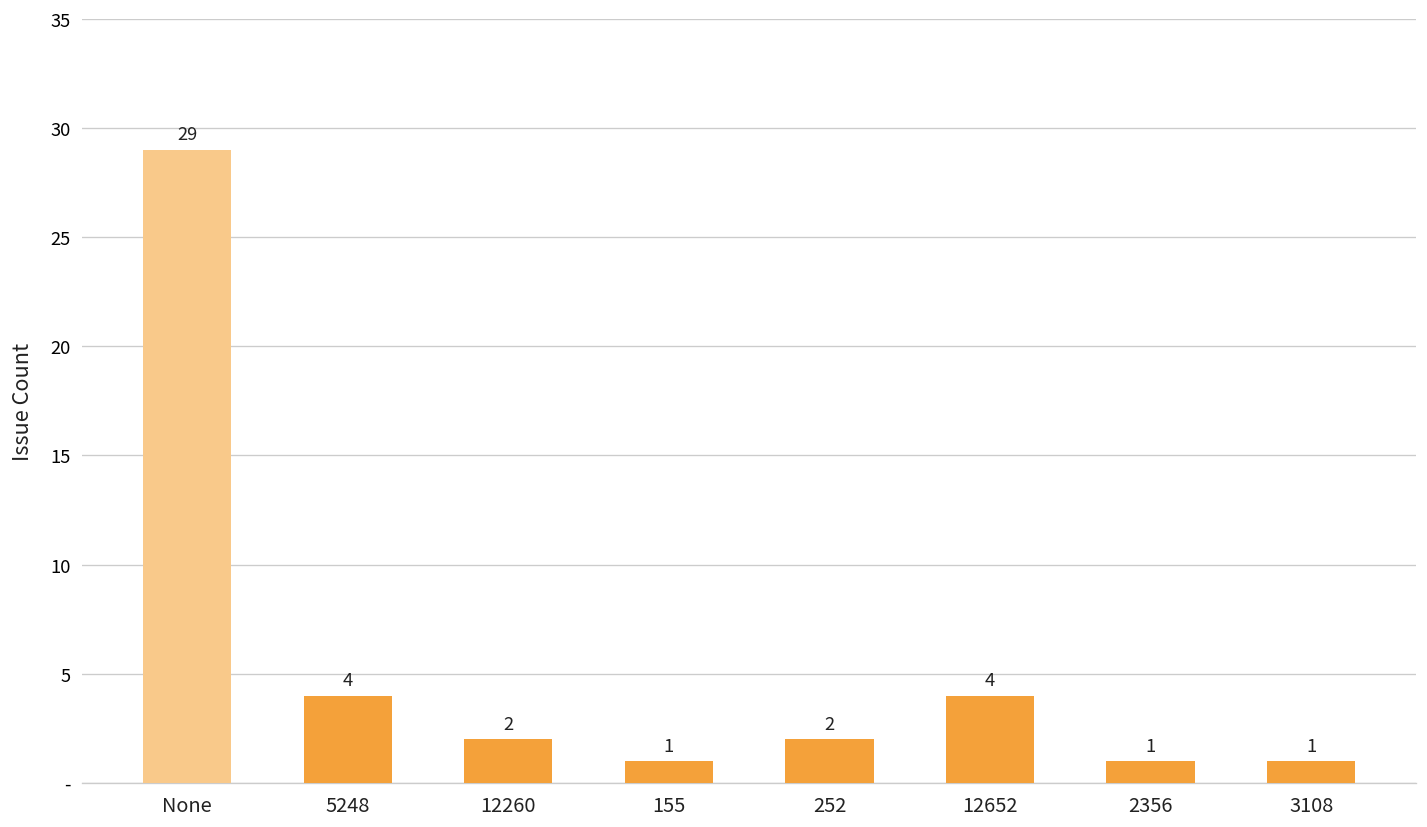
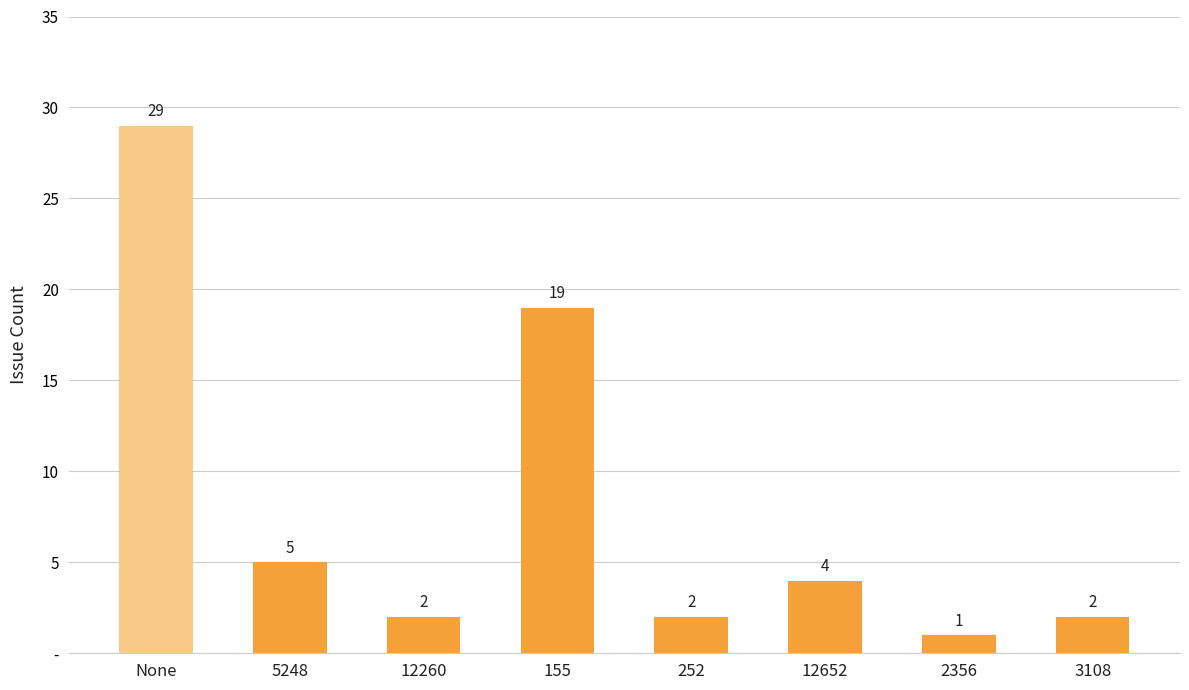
5248: 4 -> 5
155: 1 -> 19
3108: 1 -> 2
